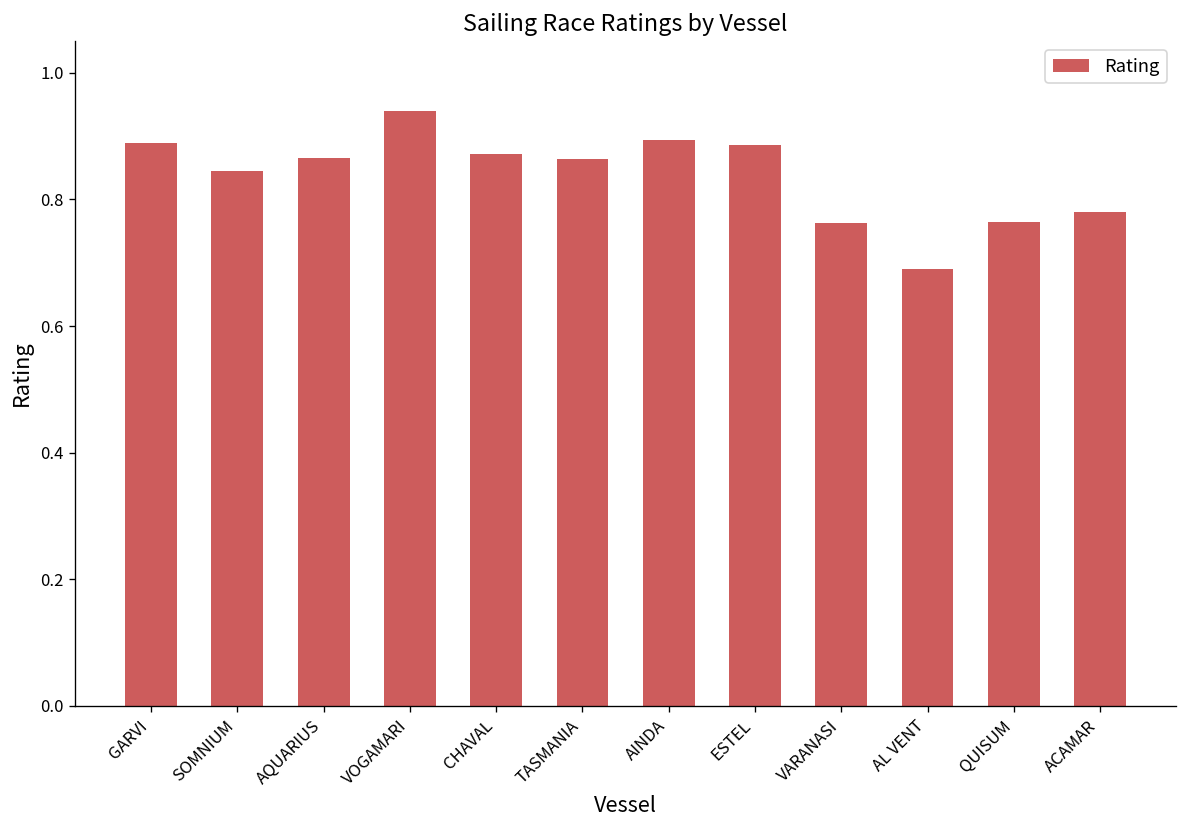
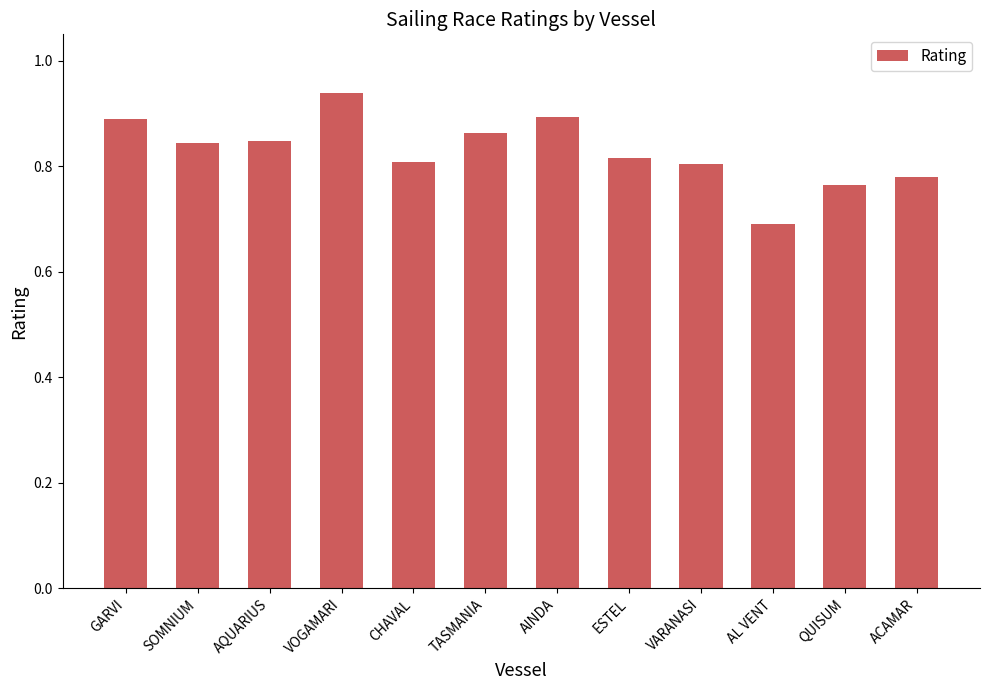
AQUARIUS: 0.86 -> 0.85
CHAVAL: 0.87 -> 0.81
ESTEL: 0.89 -> 0.82
VARANASI: 0.76 -> 0.80
